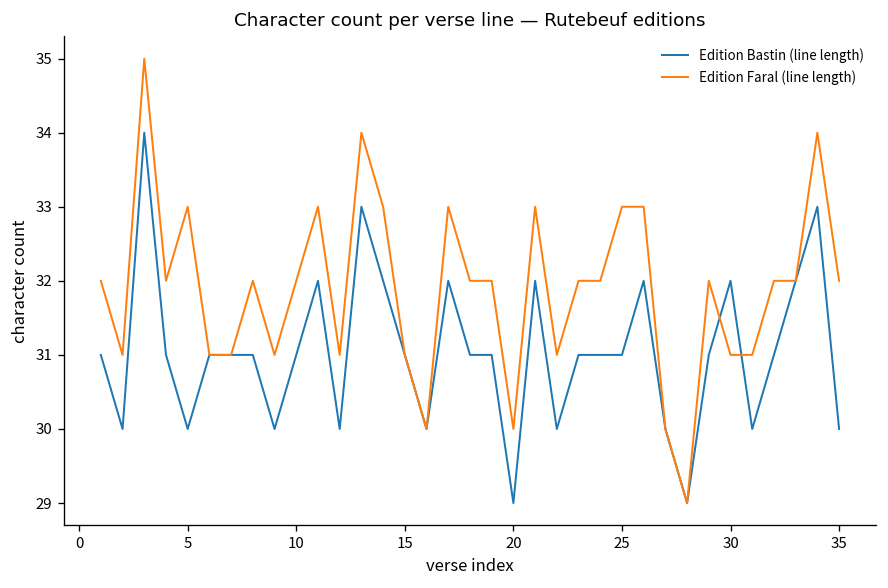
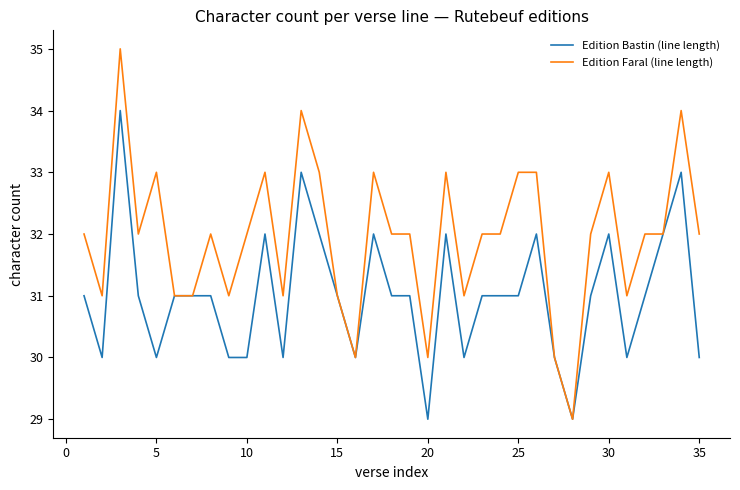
Edition Bastin (line length), 10: 31 -> 30
Edition Faral (line length), 30: 31 -> 33
